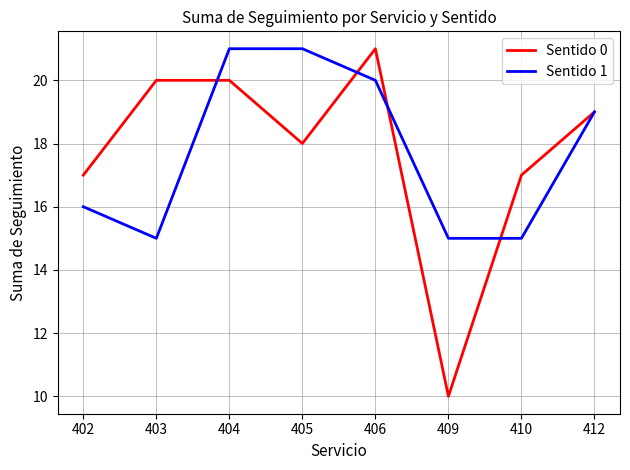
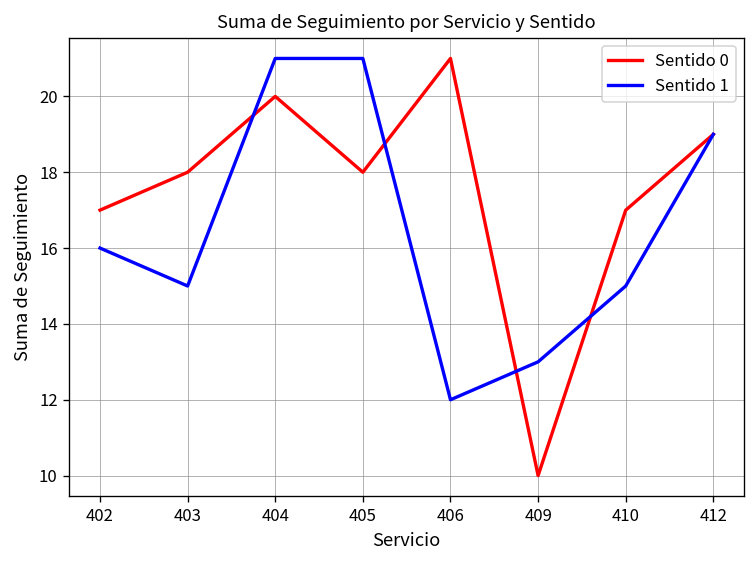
Sentido 0, 403: 20 -> 18
Sentido 1, 406: 20 -> 12
Sentido 1, 409: 15 -> 13
